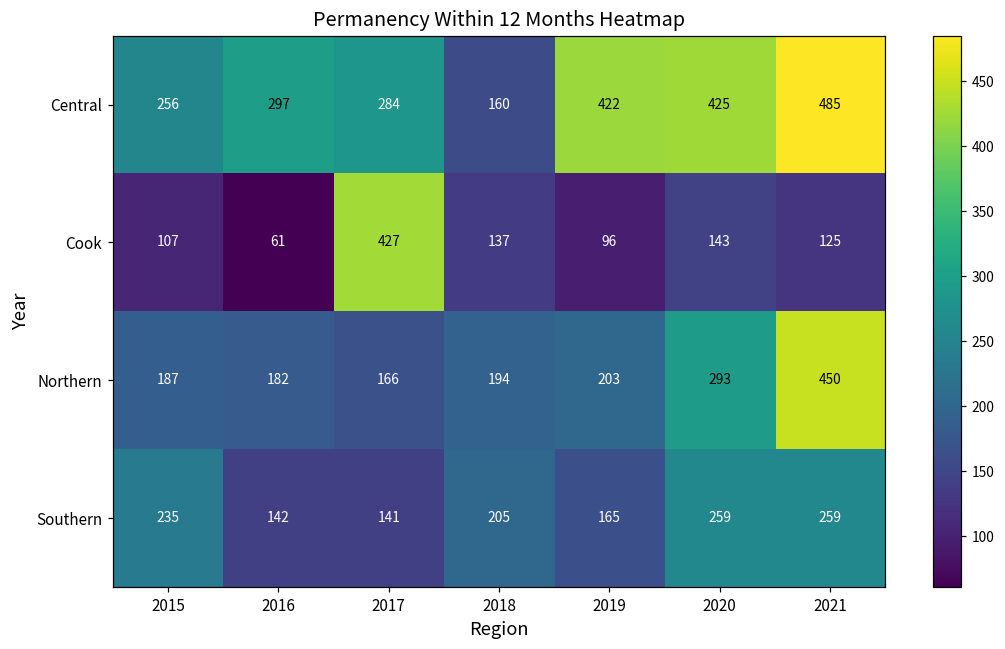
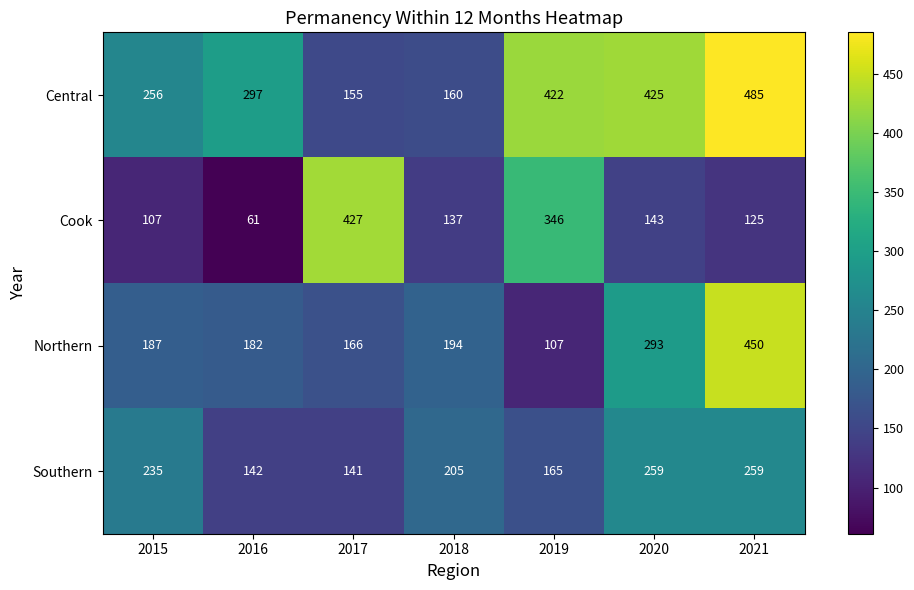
Central, 2017: 284 -> 155
Cook, 2019: 96 -> 346
Northern, 2019: 203 -> 107
